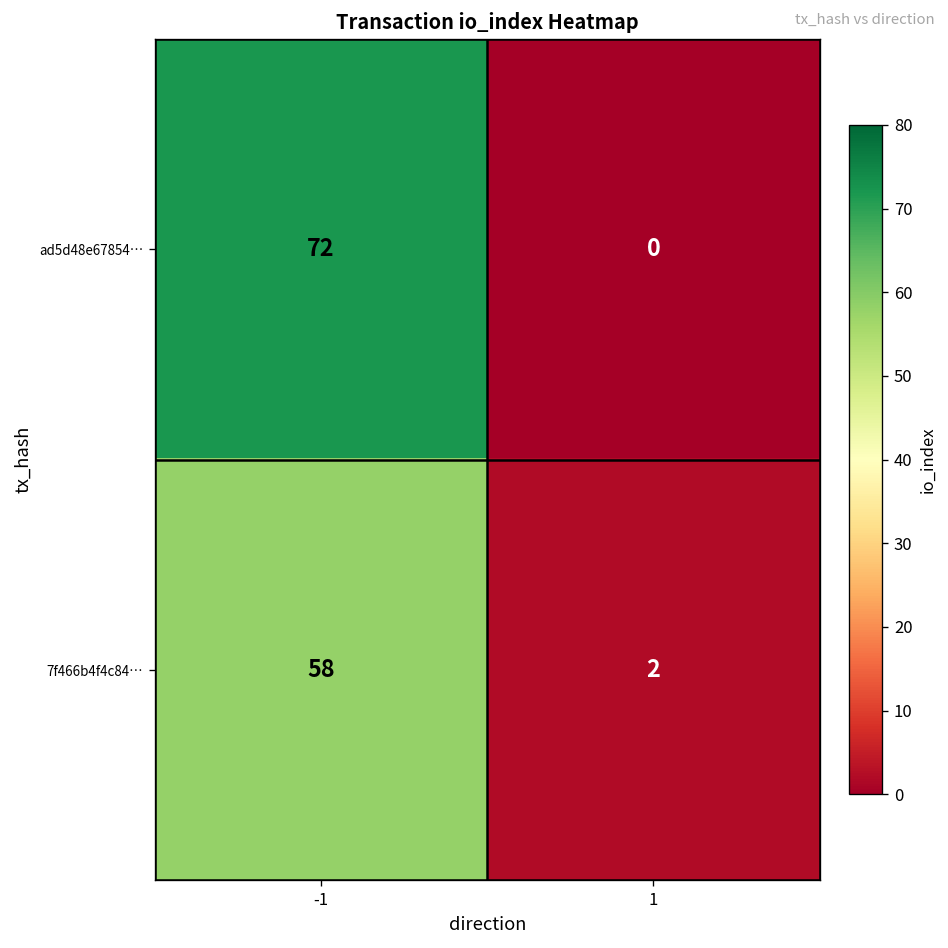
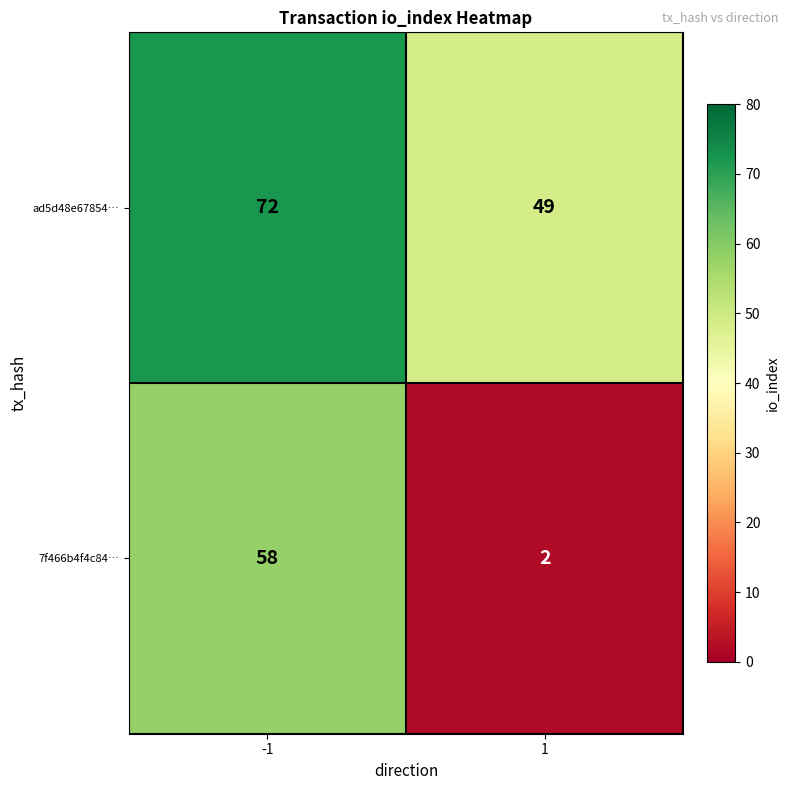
ad5d48e67854…, 1: 0 -> 49
